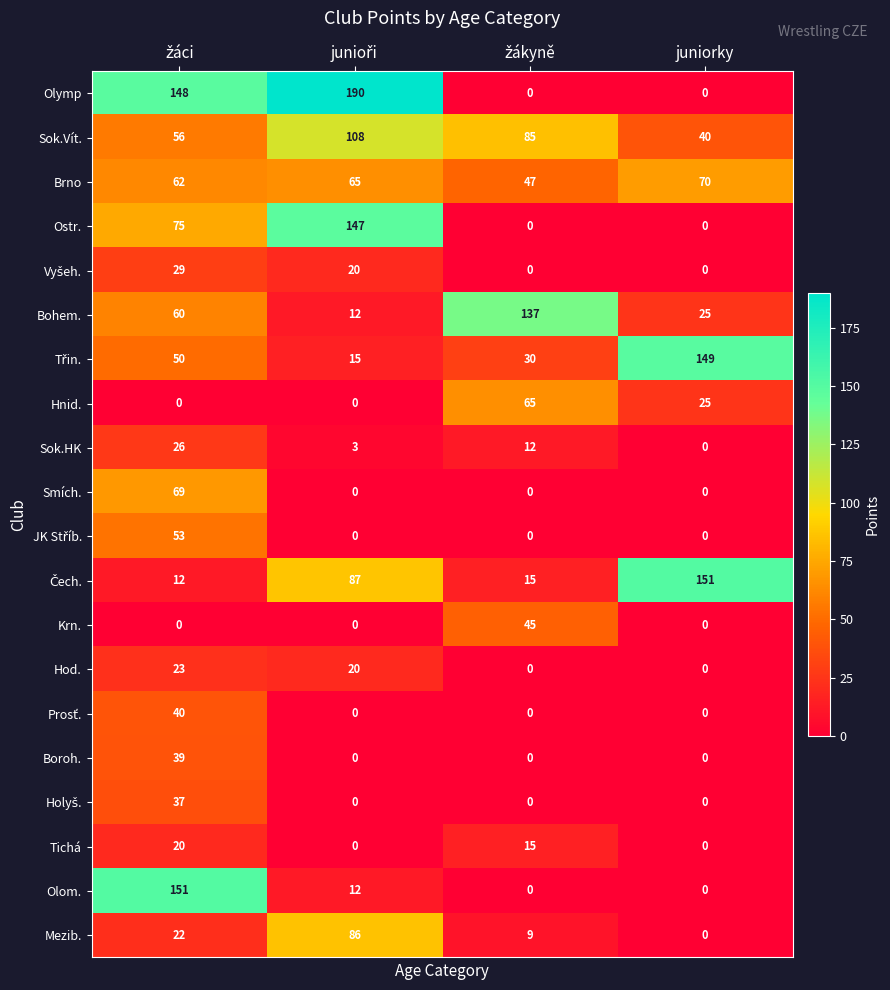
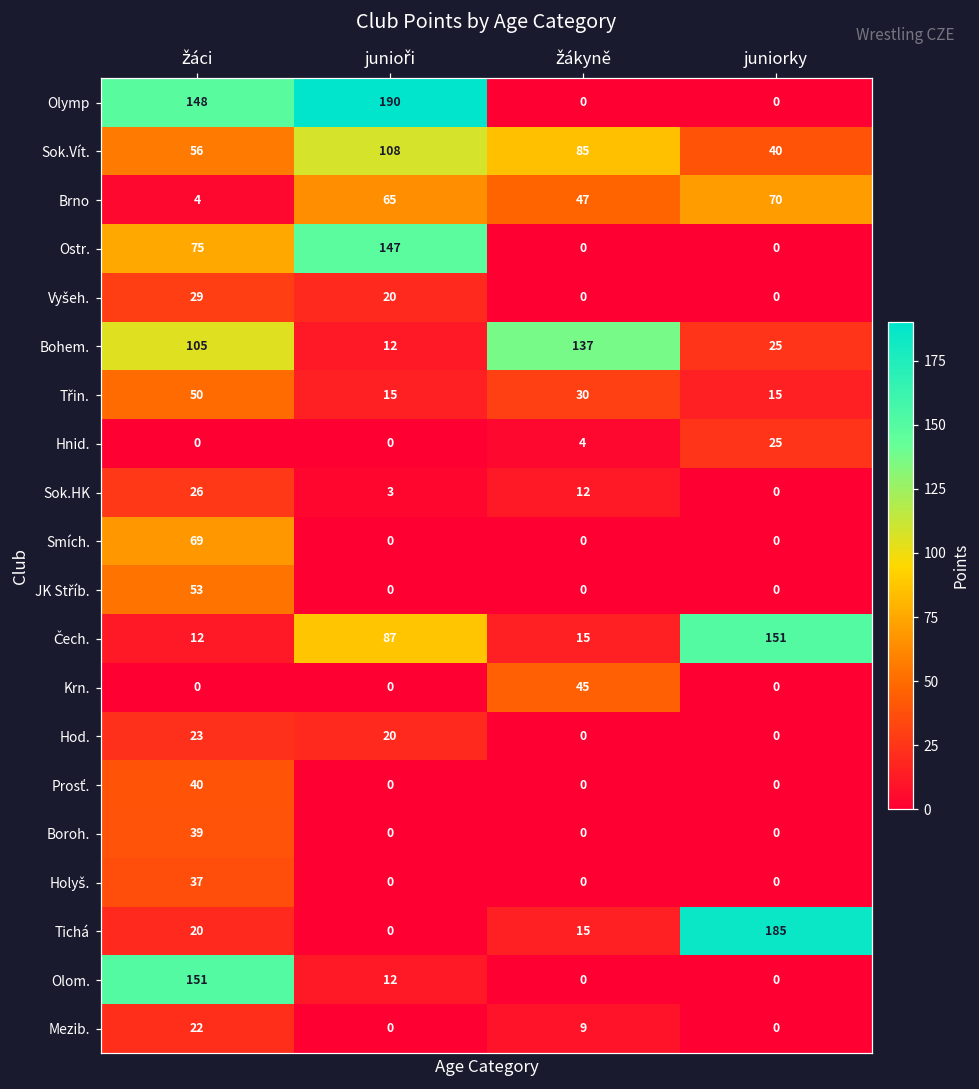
Brno, žáci: 62 -> 4
Bohem., žáci: 60 -> 105
Třin., juniorky: 149 -> 15
Hnid., žákyně: 65 -> 4
Tichá, juniorky: 0 -> 185
Mezib., junioři: 86 -> 0
